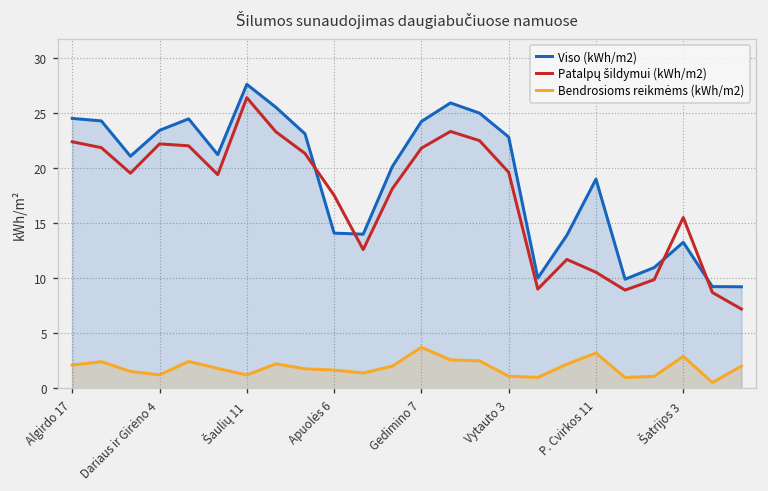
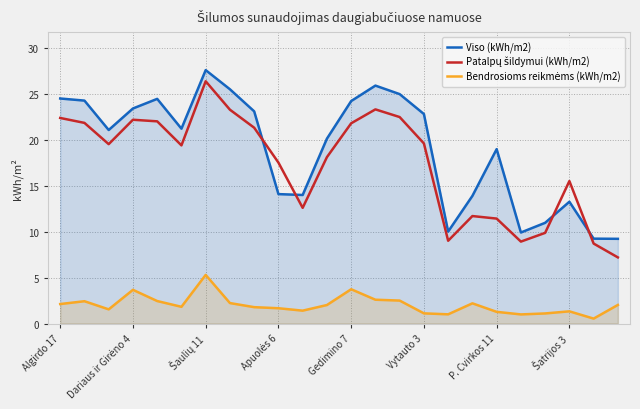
Bendrosioms reikmėms (kWh/m2), Dariaus ir Girėno 4: 1 -> 4
Bendrosioms reikmėms (kWh/m2), Šaulių 11: 1 -> 5
Patalpų šildymui (kWh/m2), P. Cvirkos 11: 10.5 -> 11.4
Bendrosioms reikmėms (kWh/m2), P. Cvirkos 11: 3 -> 1
Bendrosioms reikmėms (kWh/m2), Šatrijos 3: 3 -> 1
